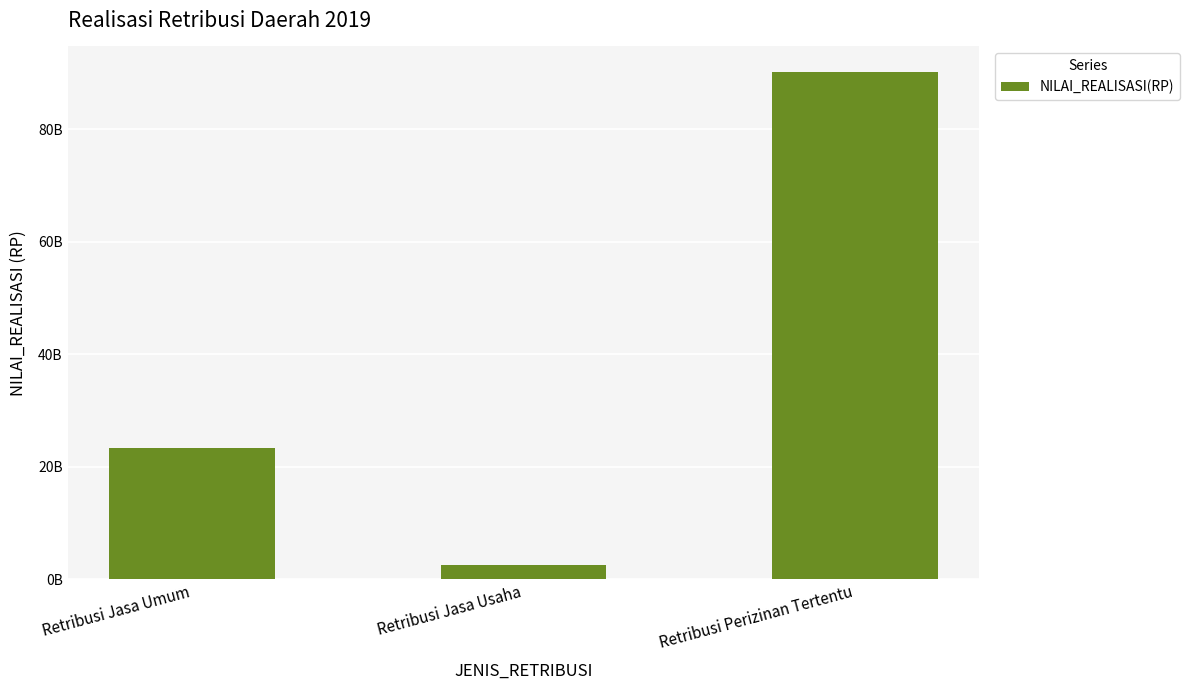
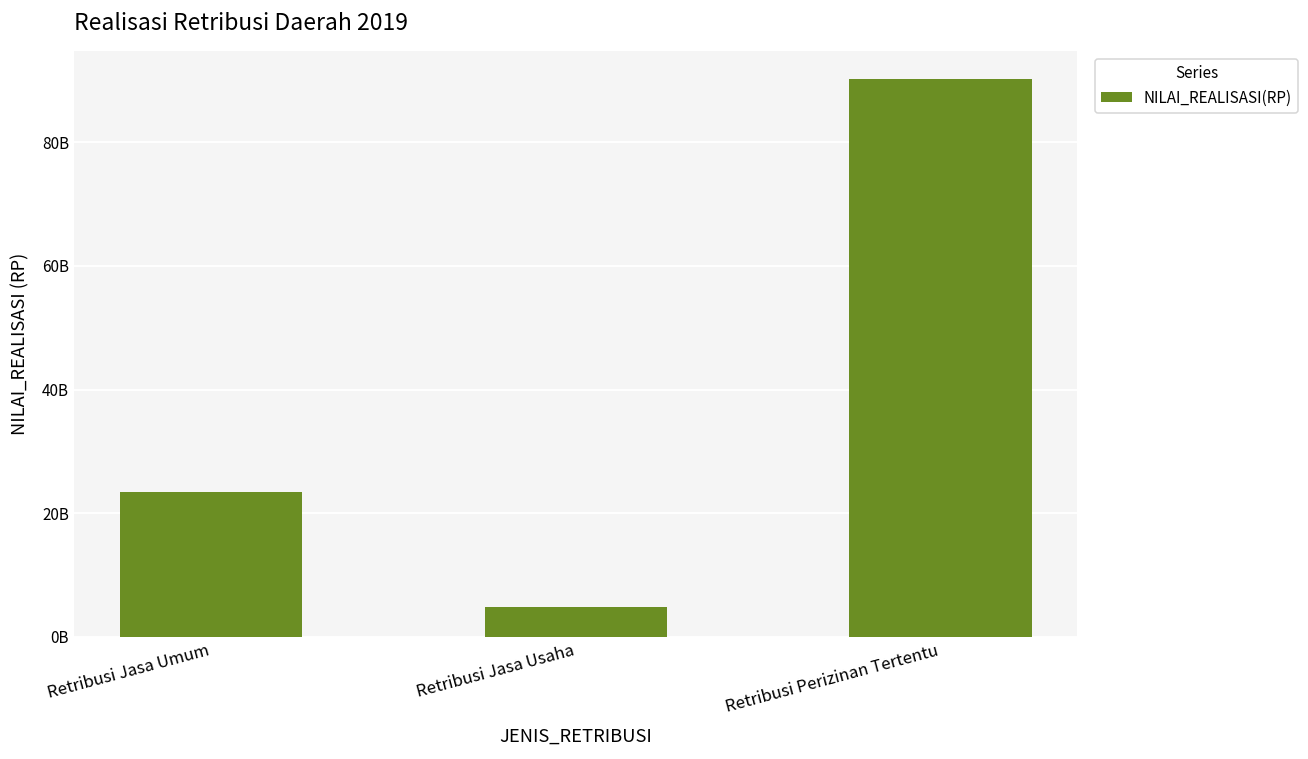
Retribusi Jasa Usaha: 2000000000 -> 5000000000
